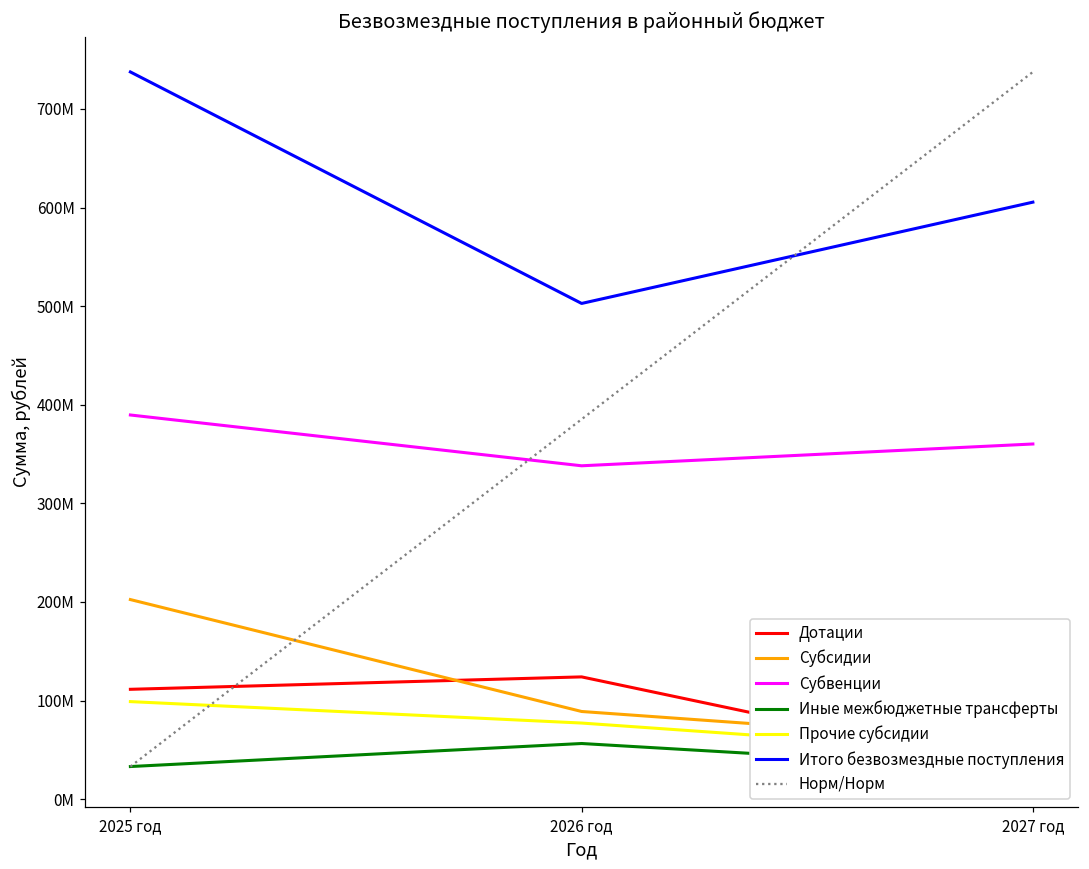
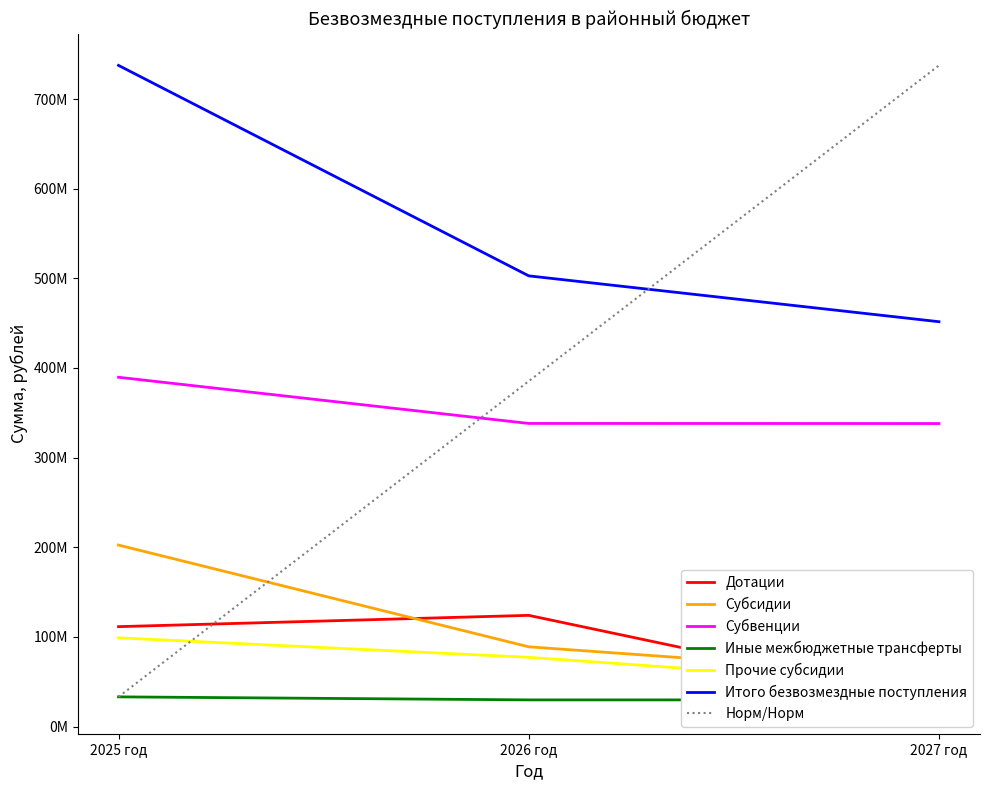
Иные межбюджетные трансферты, 2026 год: 60000000 -> 30000000
Субвенции, 2027 год: 360000000 -> 340000000
Итого безвозмездные поступления, 2027 год: 610000000 -> 450000000
